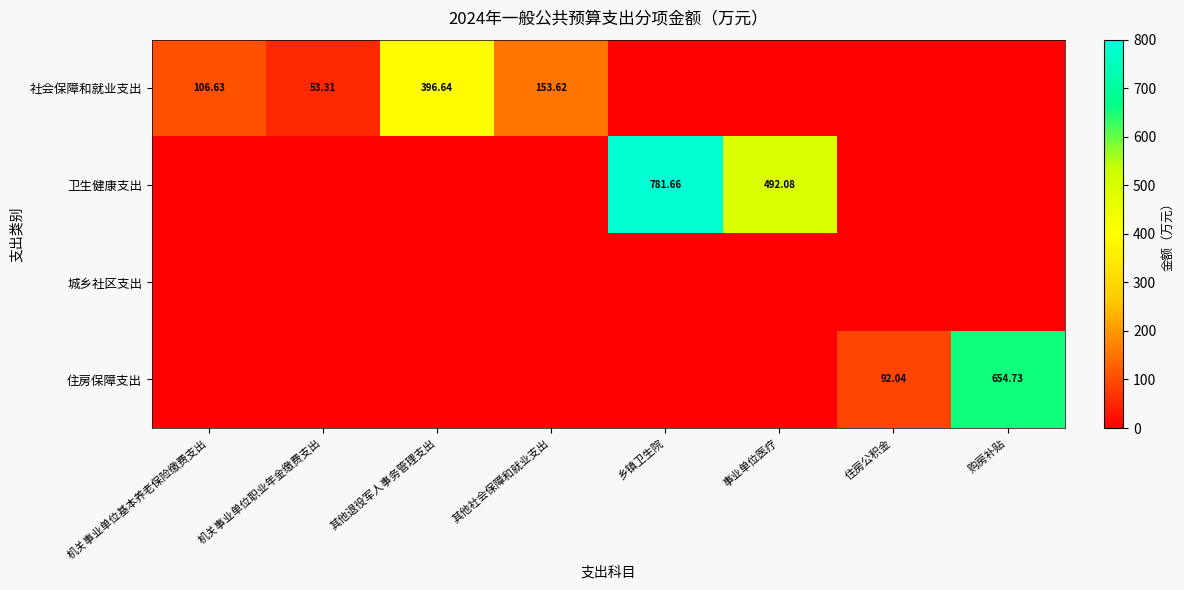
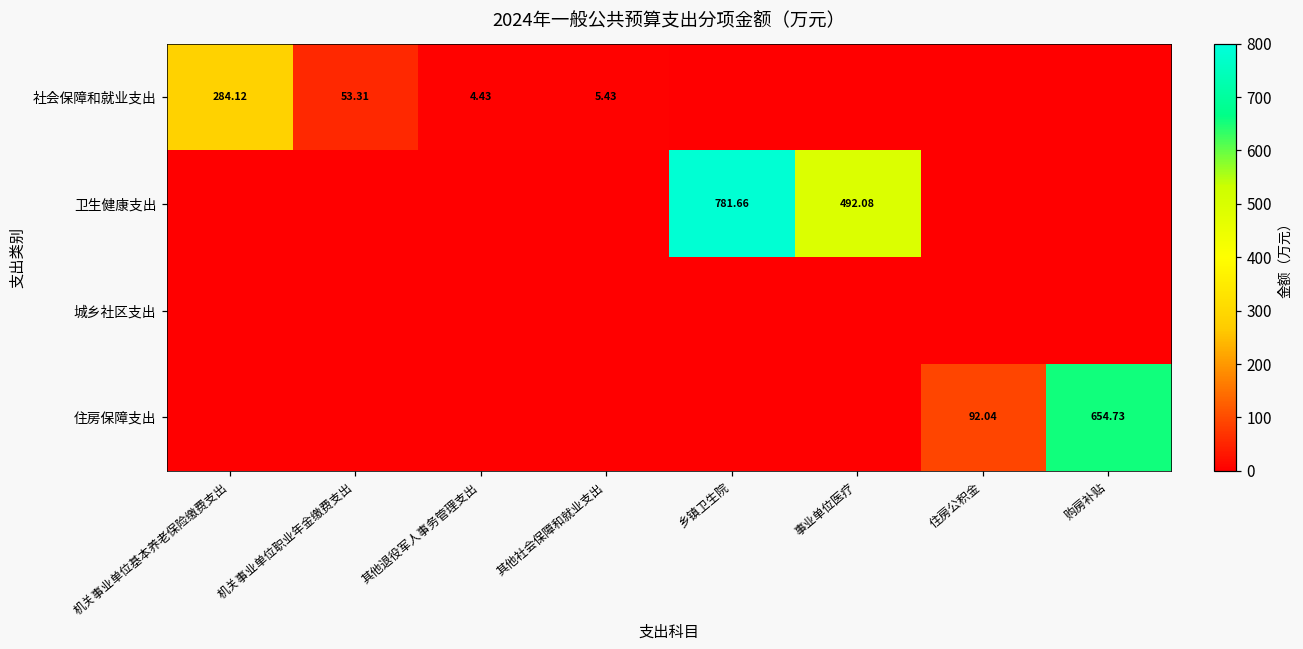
社会保障和就业支出, 机关事业单位基本养老保险缴费支出: 106.63 -> 284.12
社会保障和就业支出, 其他退役军人事务管理支出: 396.64 -> 4.43
社会保障和就业支出, 其他社会保障和就业支出: 153.62 -> 5.43
